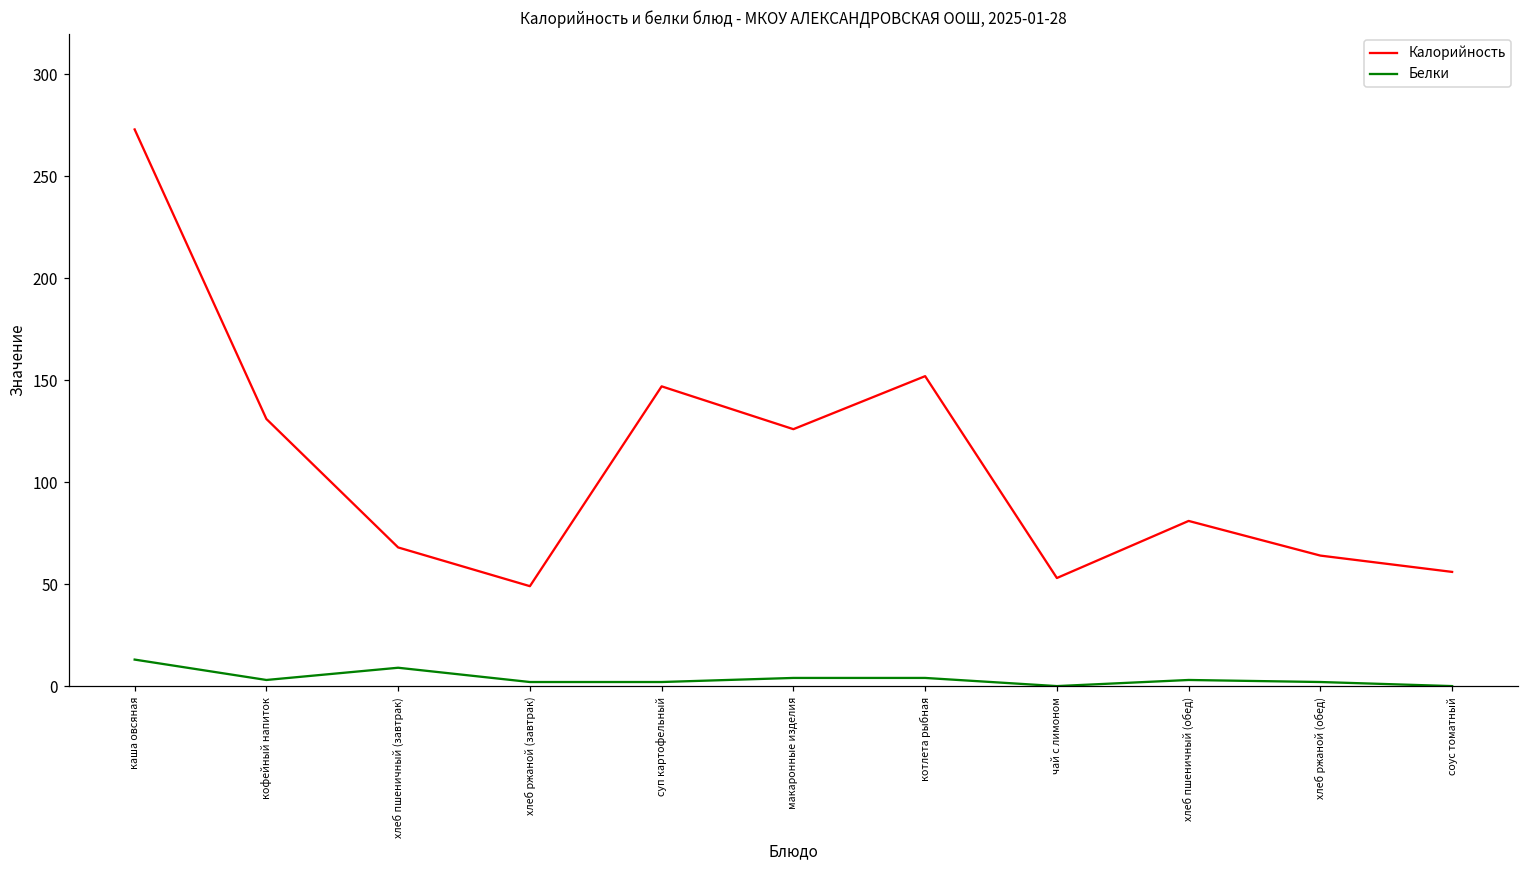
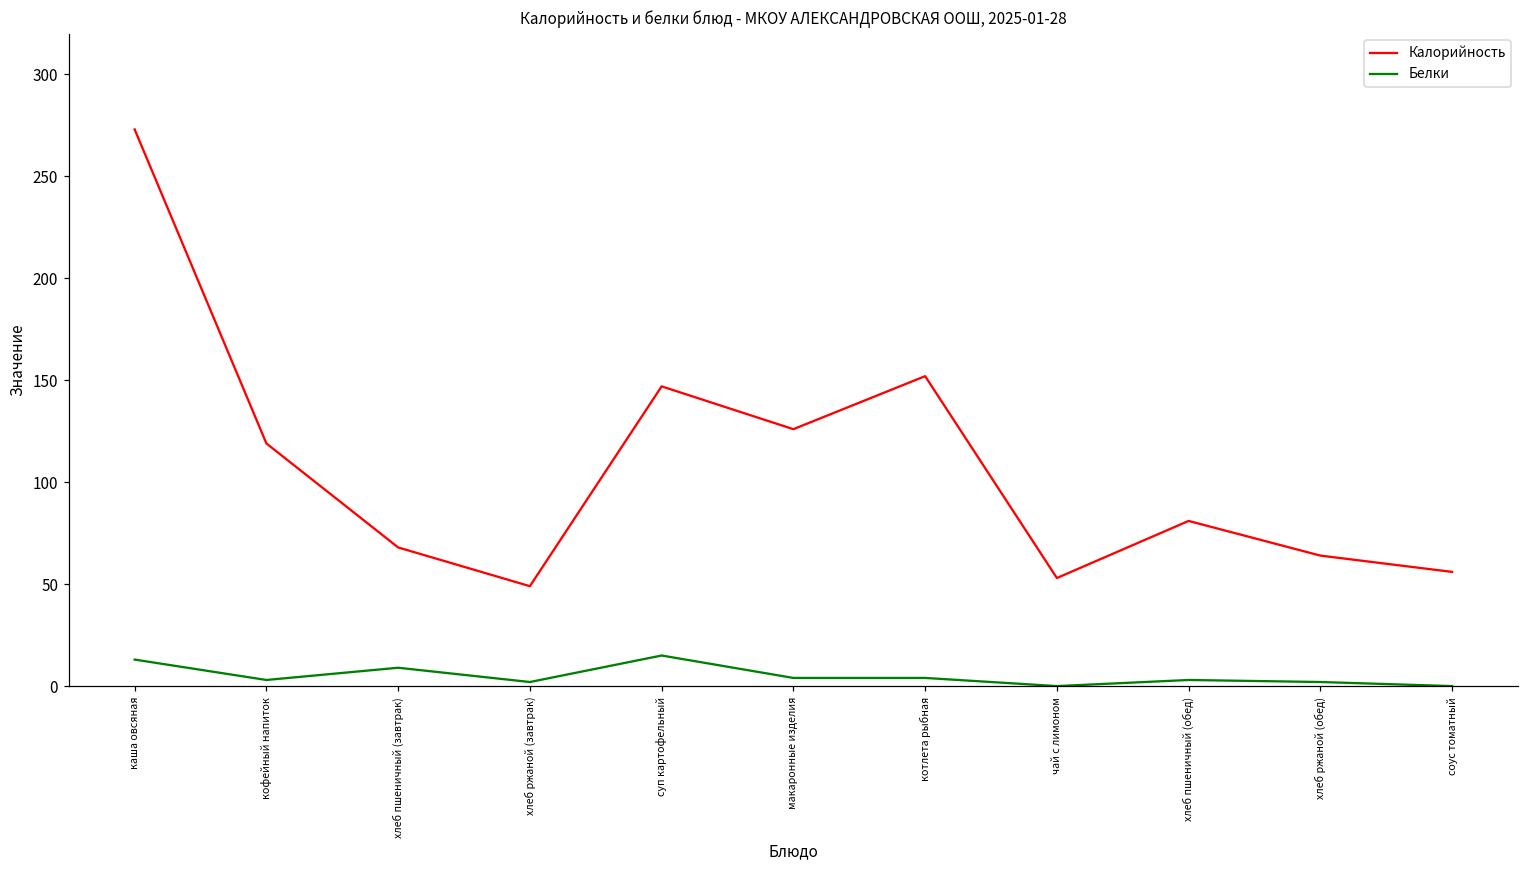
Калорийность, кофейный напиток: 131 -> 119
Белки, суп картофельный: 2 -> 15
